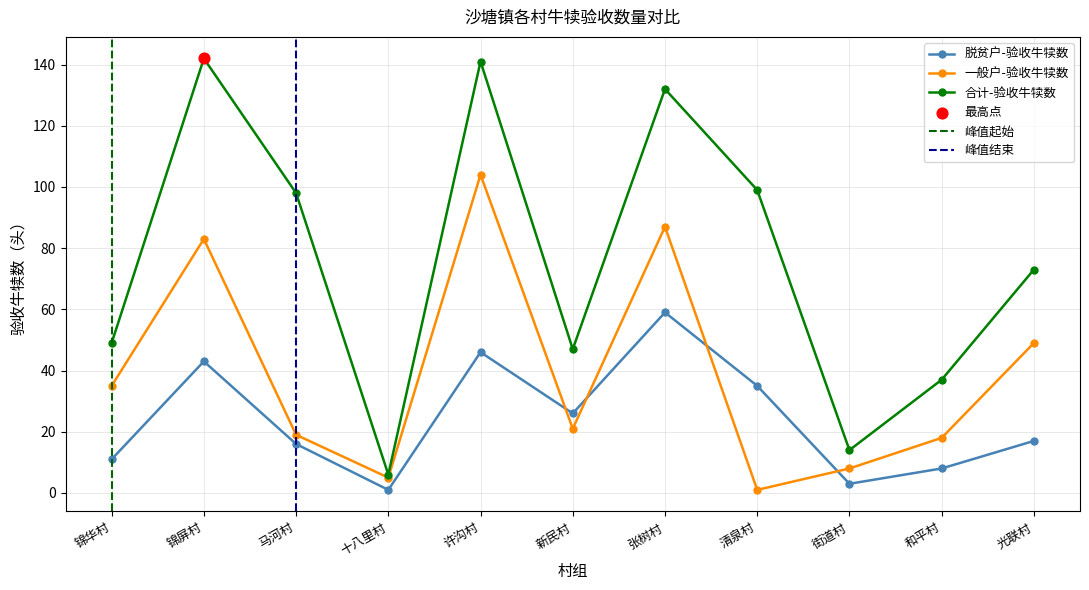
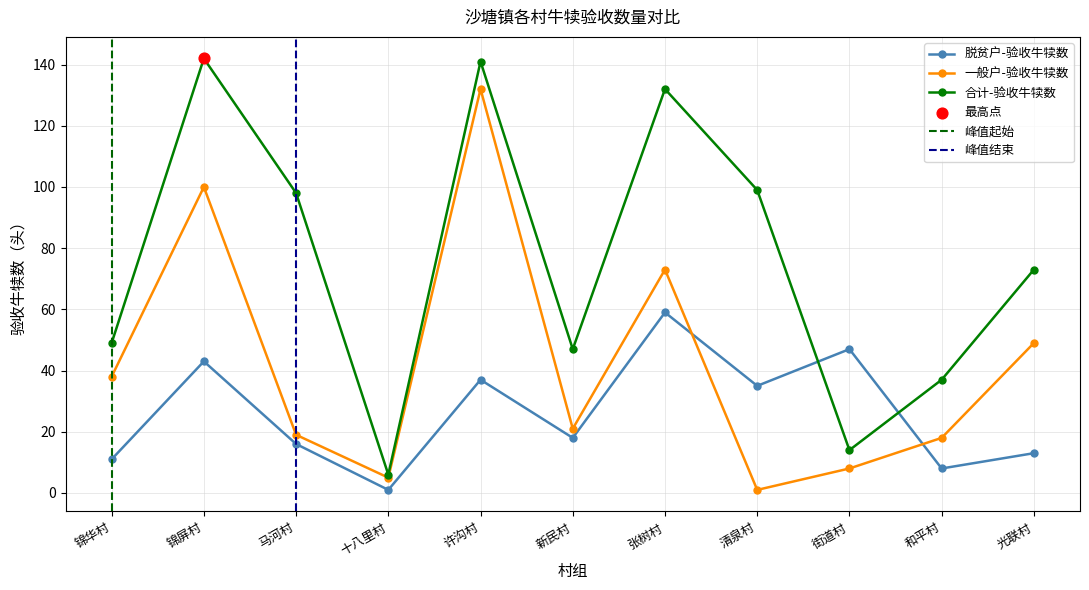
一般户-验收牛犊数, 锦华村: 35 -> 38
一般户-验收牛犊数, 锦屏村: 83 -> 100
脱贫户-验收牛犊数, 许沟村: 46 -> 37
一般户-验收牛犊数, 许沟村: 104 -> 132
脱贫户-验收牛犊数, 新民村: 26 -> 18
一般户-验收牛犊数, 张树村: 87 -> 73
脱贫户-验收牛犊数, 街道村: 3 -> 47
脱贫户-验收牛犊数, 光联村: 17 -> 13
